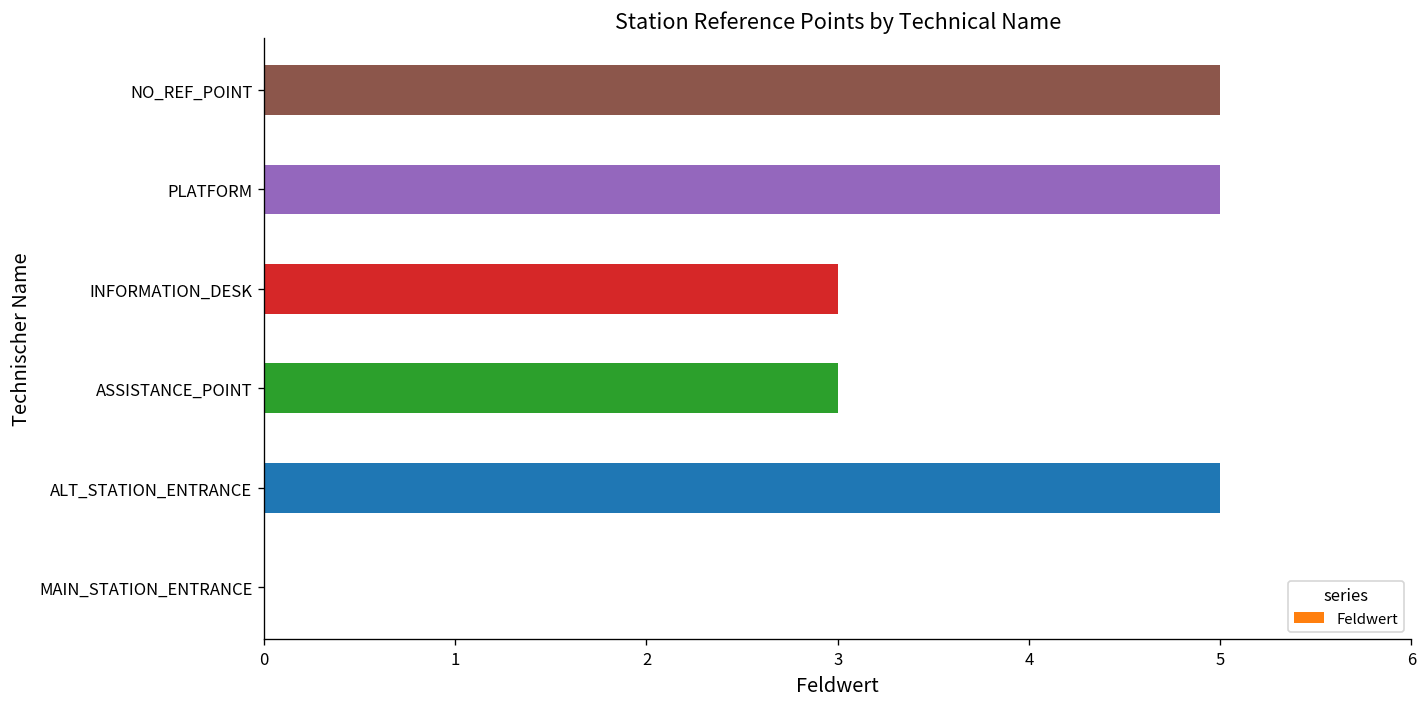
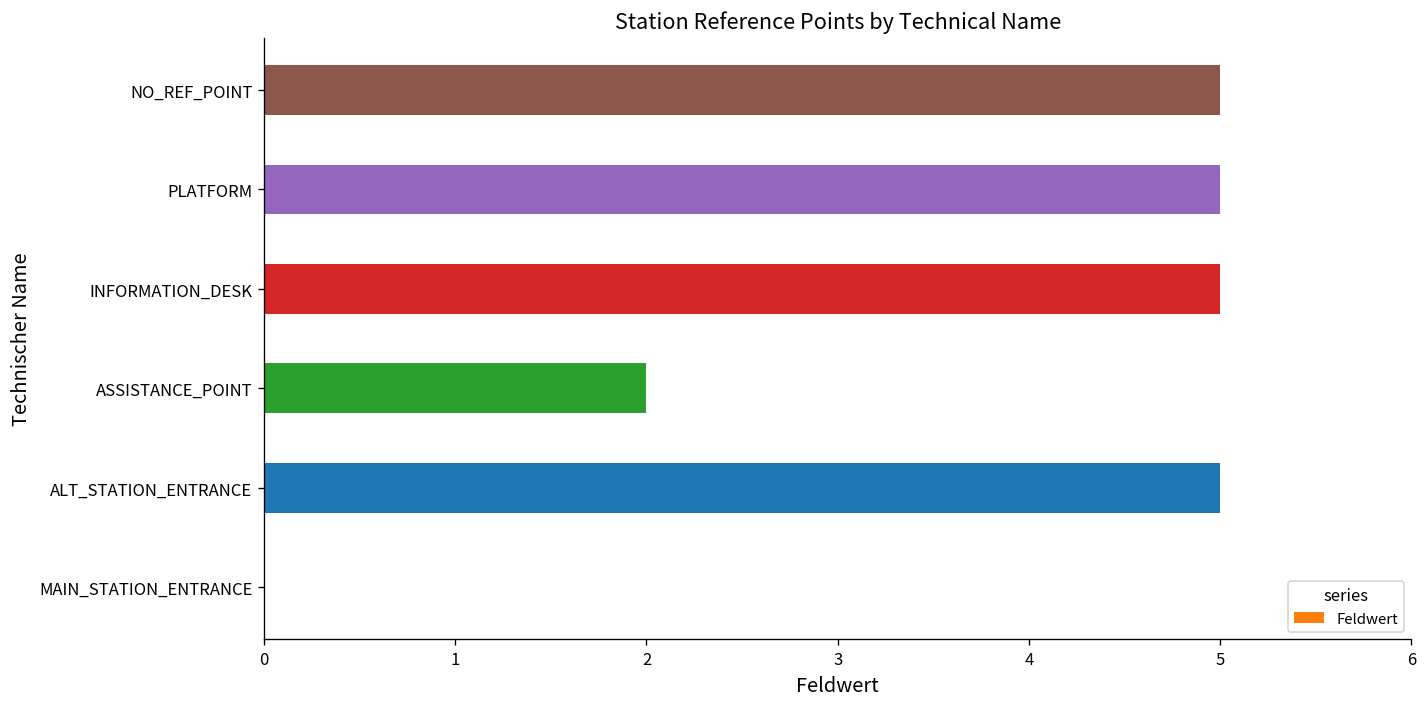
INFORMATION_DESK: 3 -> 5
ASSISTANCE_POINT: 3 -> 2
